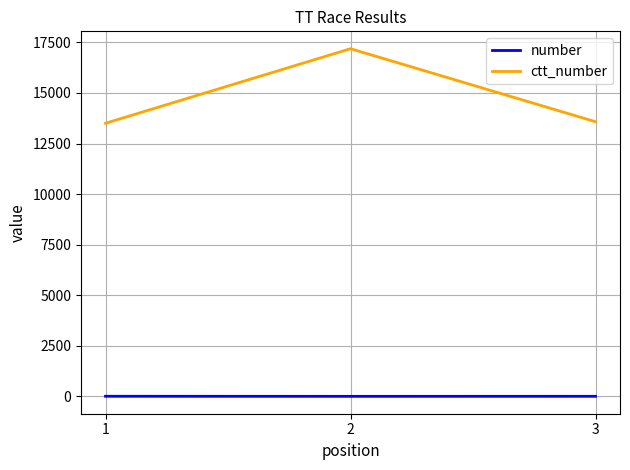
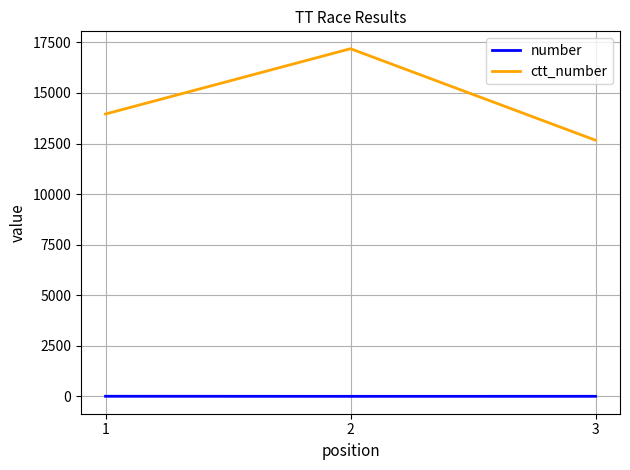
ctt_number, 1: 13500 -> 14000
ctt_number, 3: 13600 -> 12700
